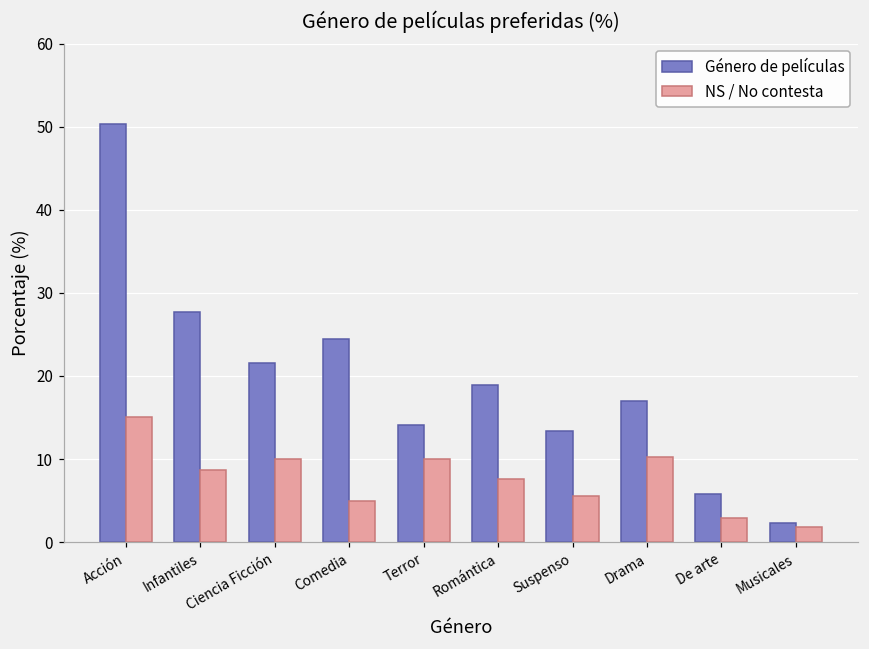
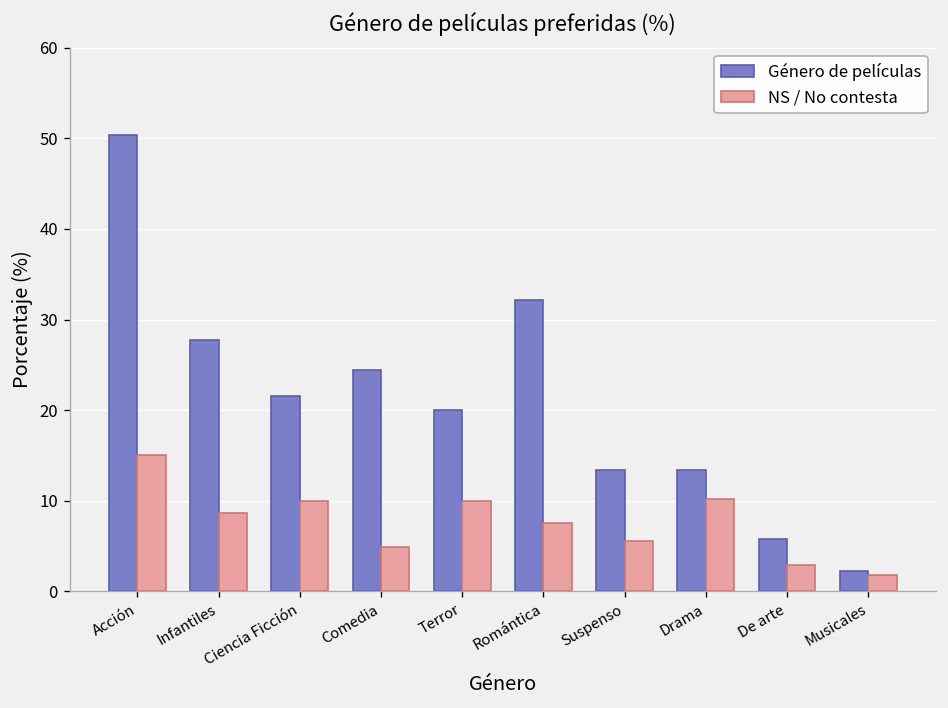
Género de películas, Terror: 14 -> 20
Género de películas, Romántica: 19 -> 32
Género de películas, Drama: 17 -> 13
